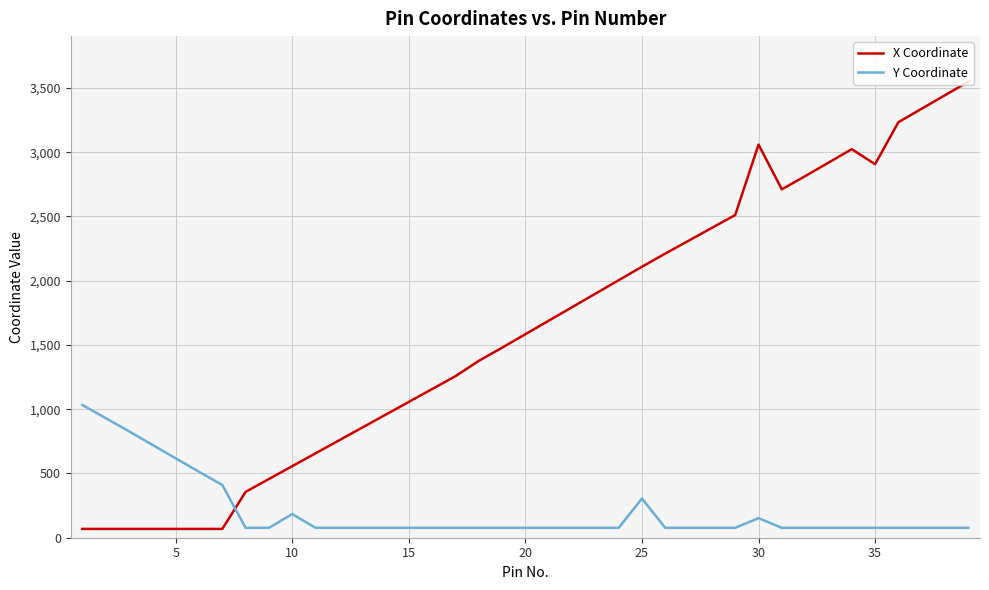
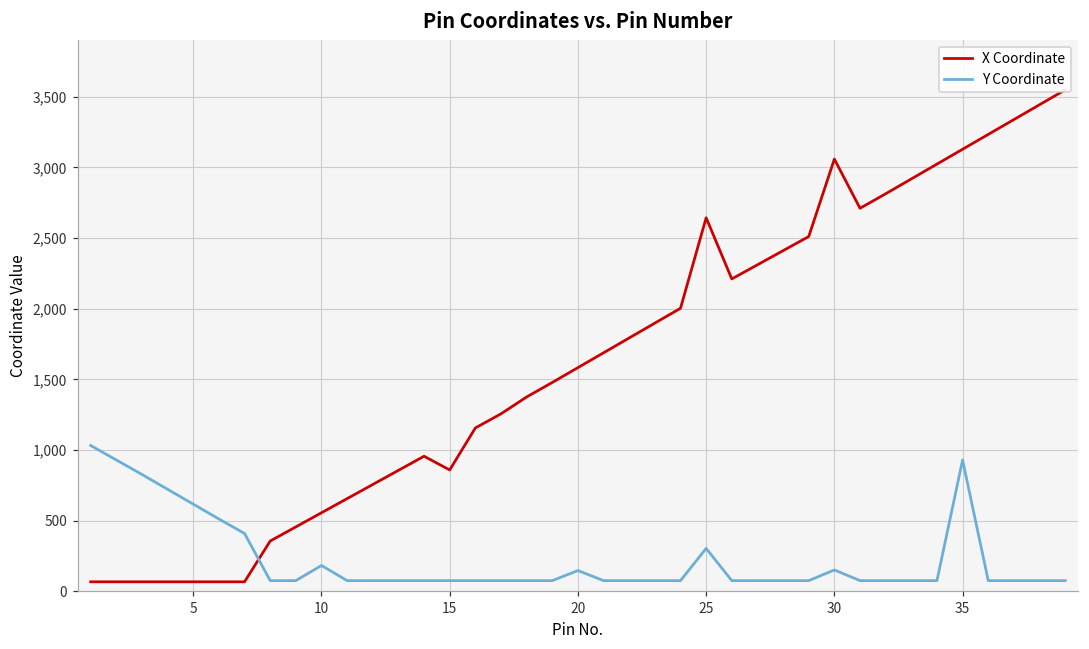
X Coordinate, 15: 1,060 -> 860
Y Coordinate, 20: 80 -> 150
X Coordinate, 25: 2,110 -> 2,640
X Coordinate, 35: 2,910 -> 3,130
Y Coordinate, 35: 80 -> 930
